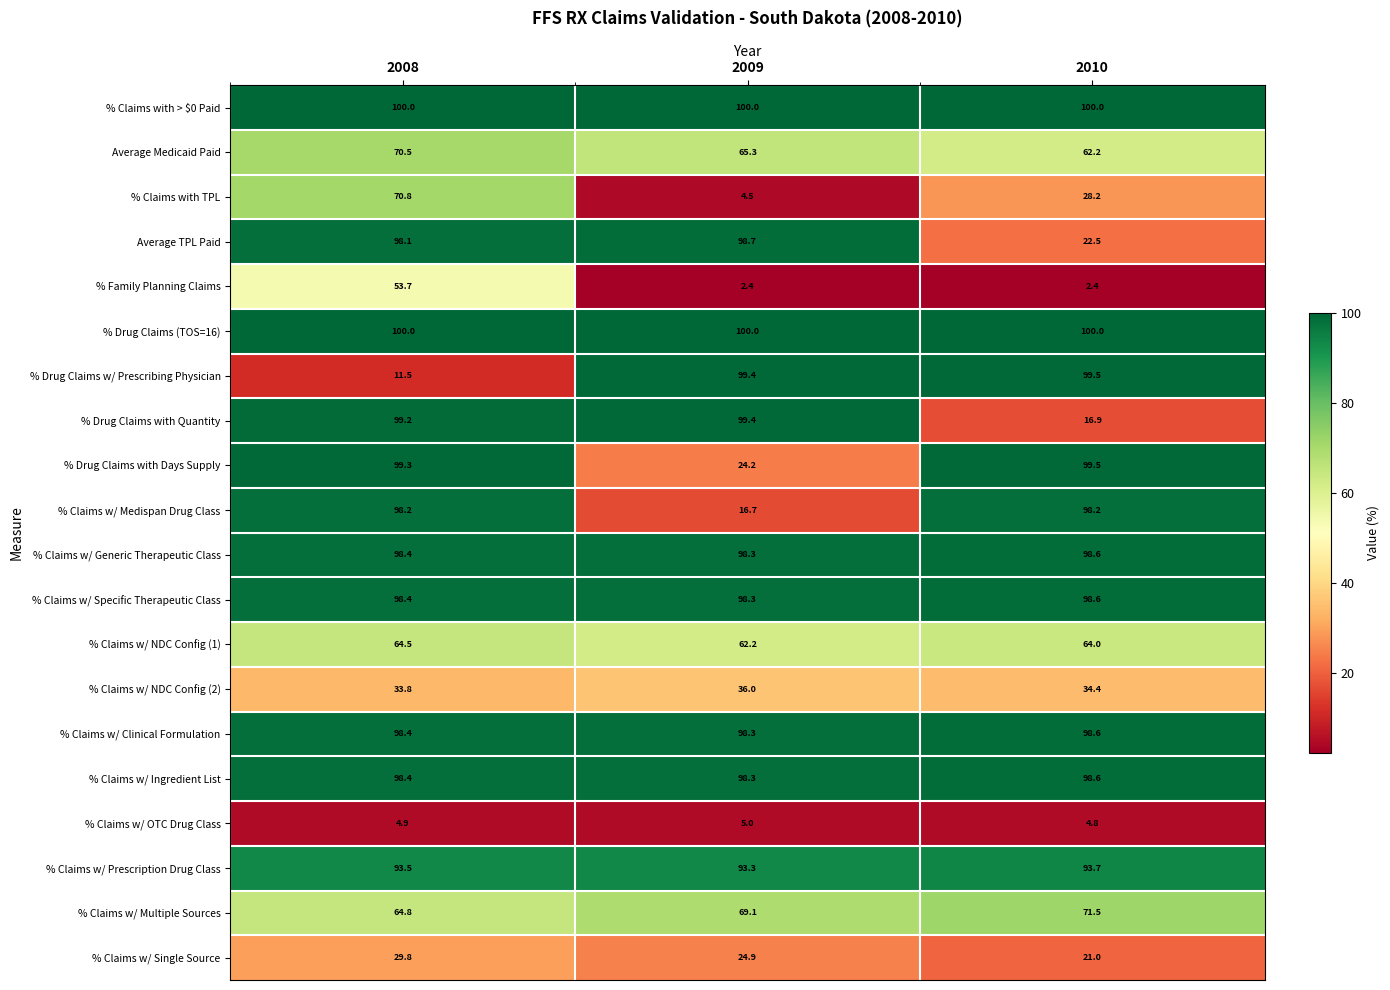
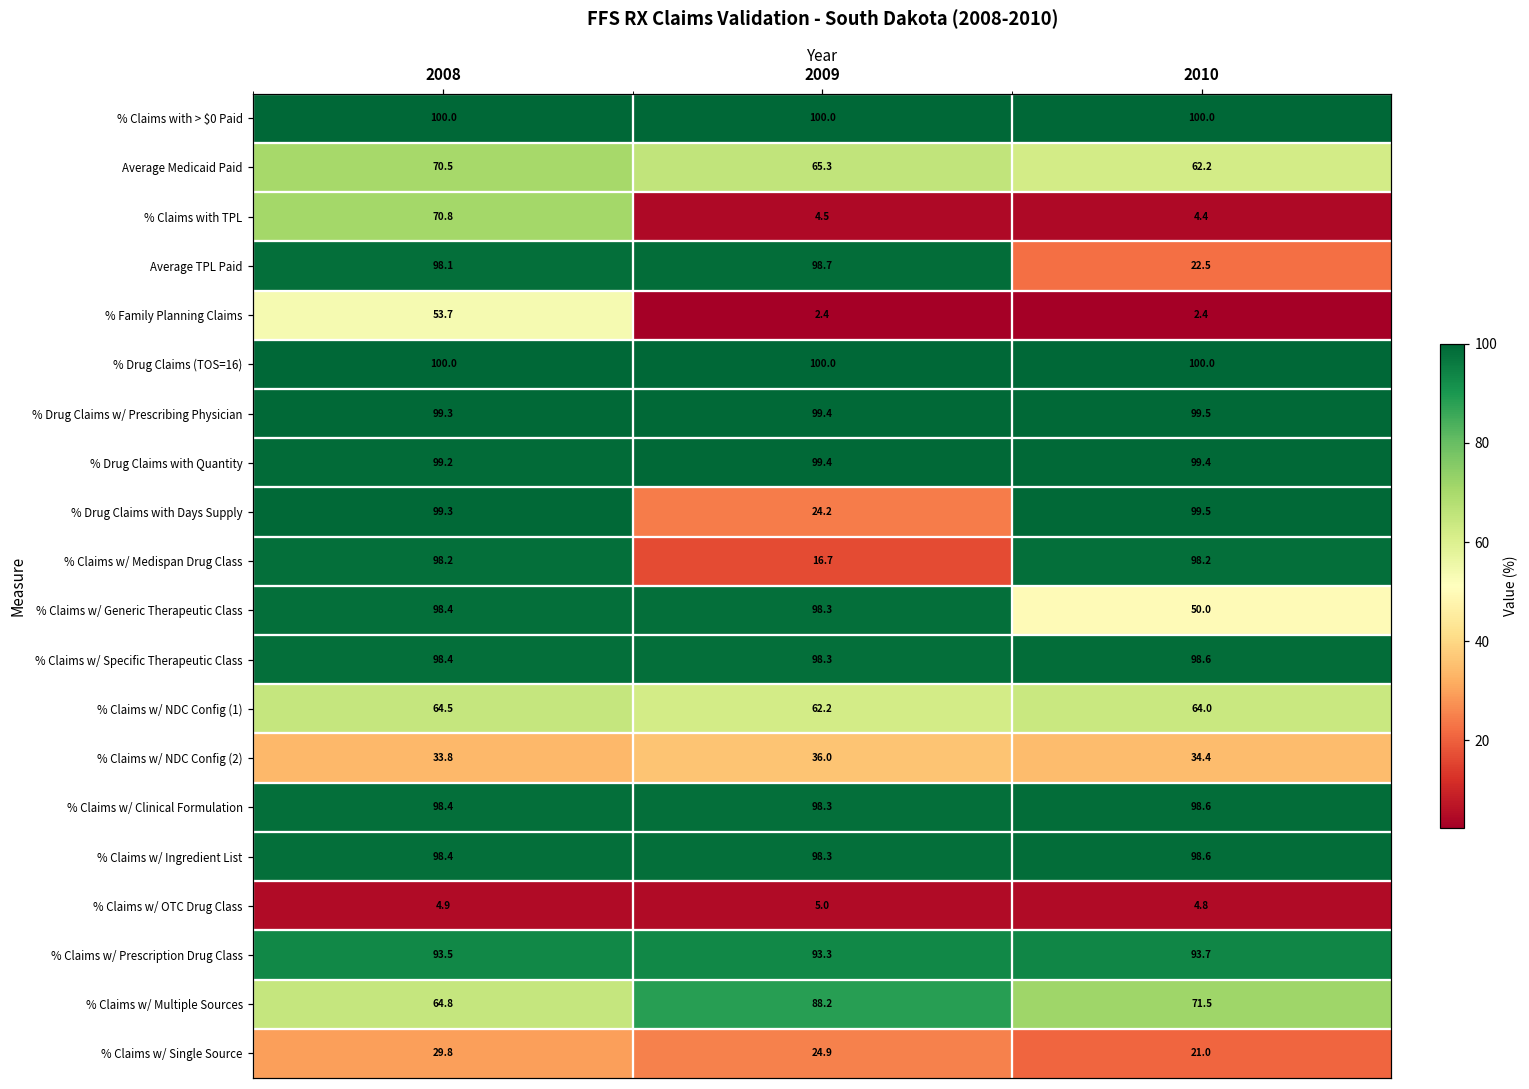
% Claims with TPL, 2010: 28.2 -> 4.4
% Drug Claims w/ Prescribing Physician, 2008: 11.5 -> 99.3
% Drug Claims with Quantity, 2010: 16.9 -> 99.4
% Claims w/ Generic Therapeutic Class, 2010: 98.6 -> 50.0
% Claims w/ Multiple Sources, 2009: 69.1 -> 88.2
